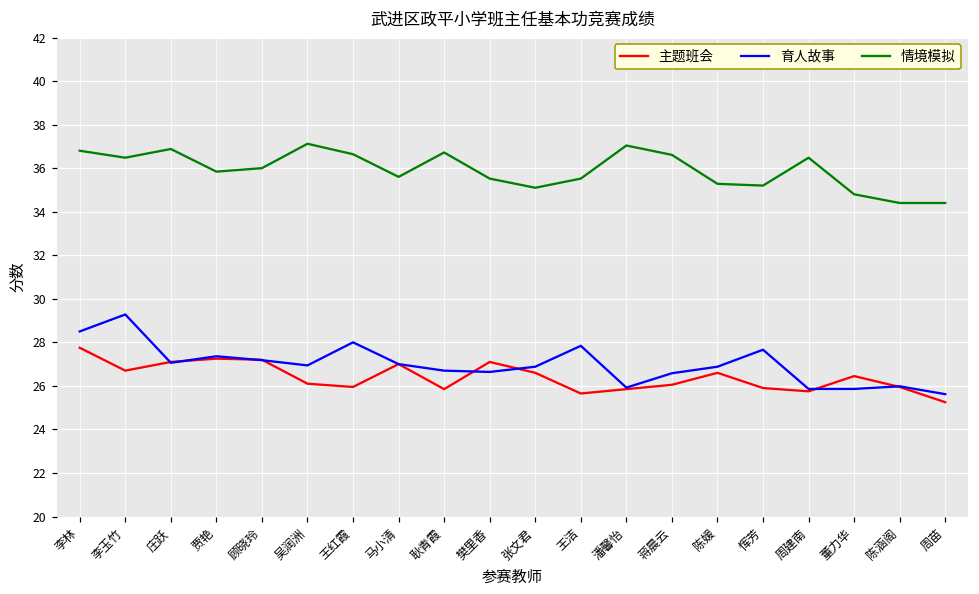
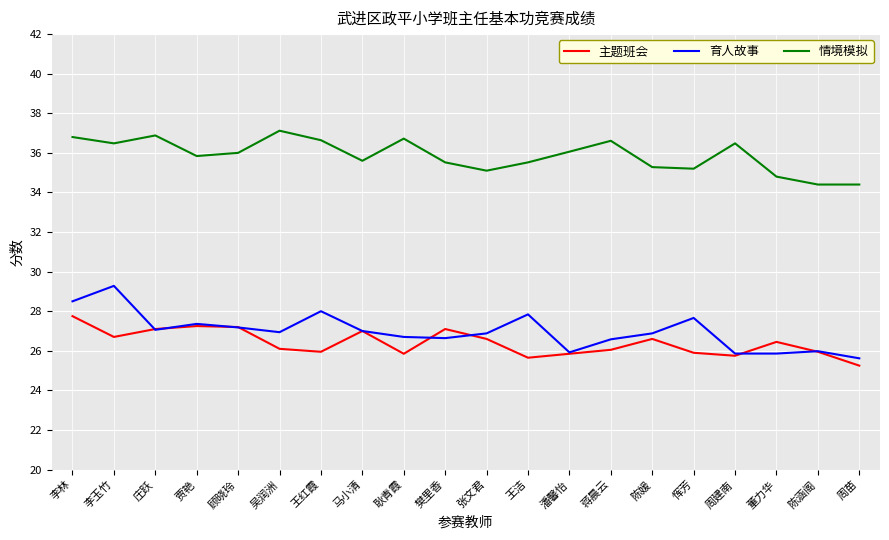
情境模拟, 潘馨怡: 37.0 -> 36.1
